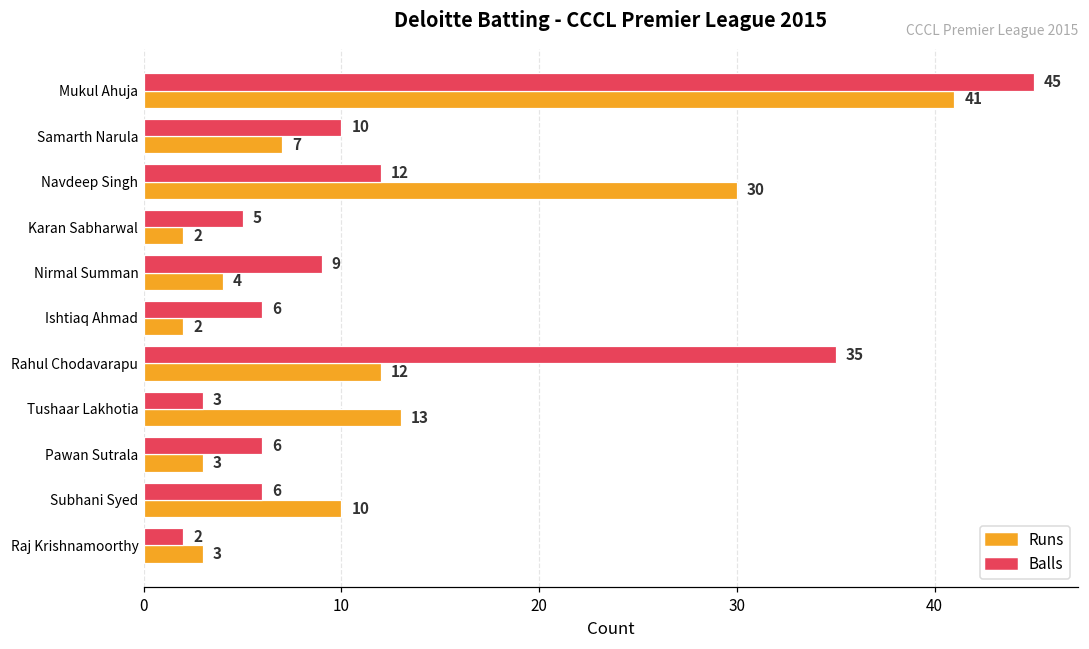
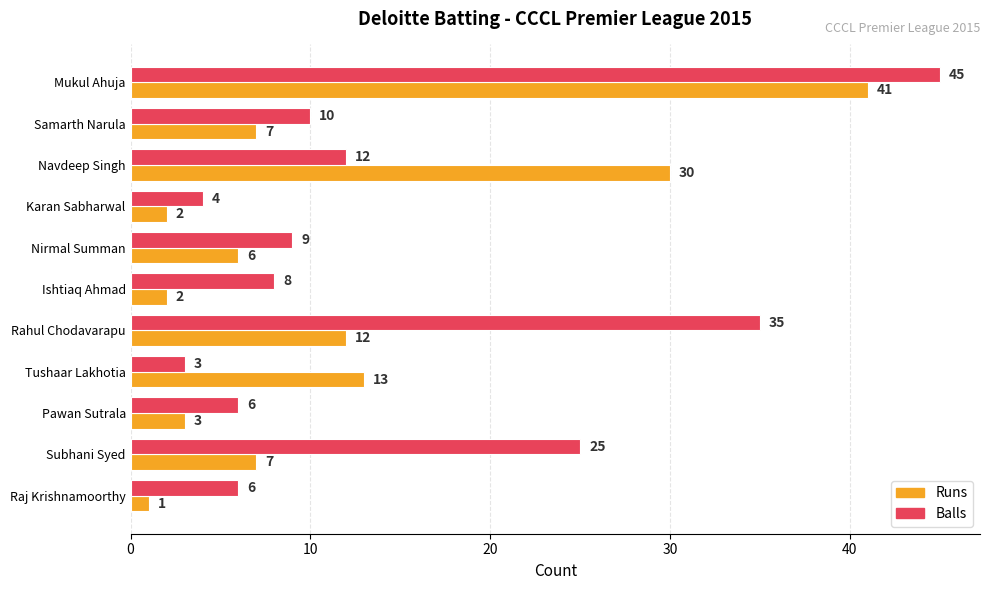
Balls, Karan Sabharwal: 5 -> 4
Runs, Nirmal Summan: 4 -> 6
Balls, Ishtiaq Ahmad: 6 -> 8
Balls, Subhani Syed: 6 -> 25
Runs, Subhani Syed: 10 -> 7
Balls, Raj Krishnamoorthy: 2 -> 6
Runs, Raj Krishnamoorthy: 3 -> 1
